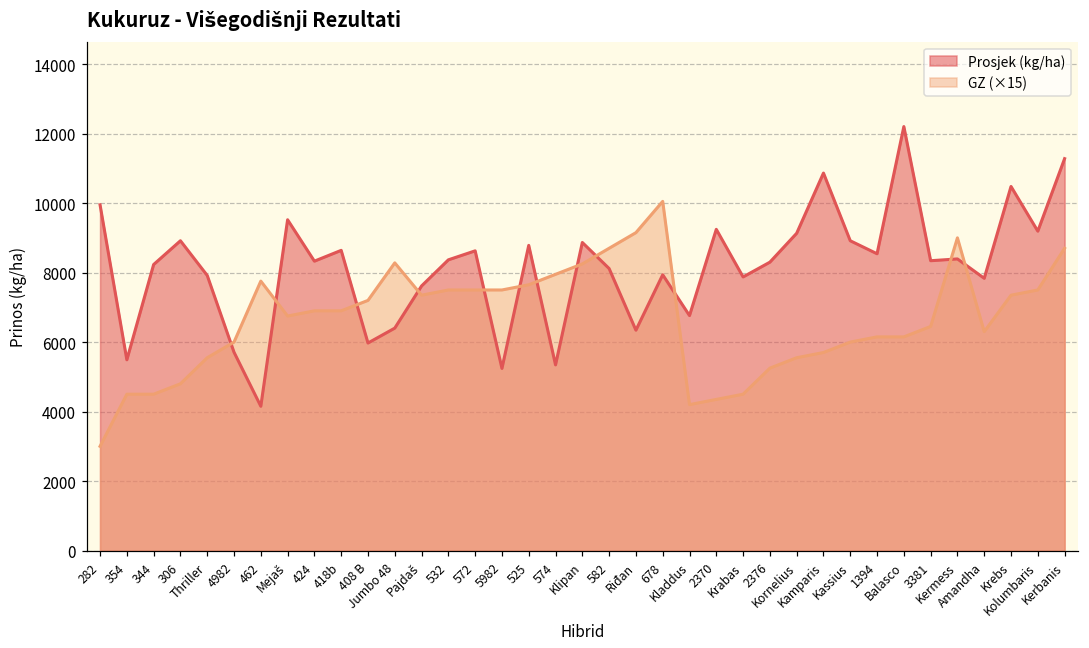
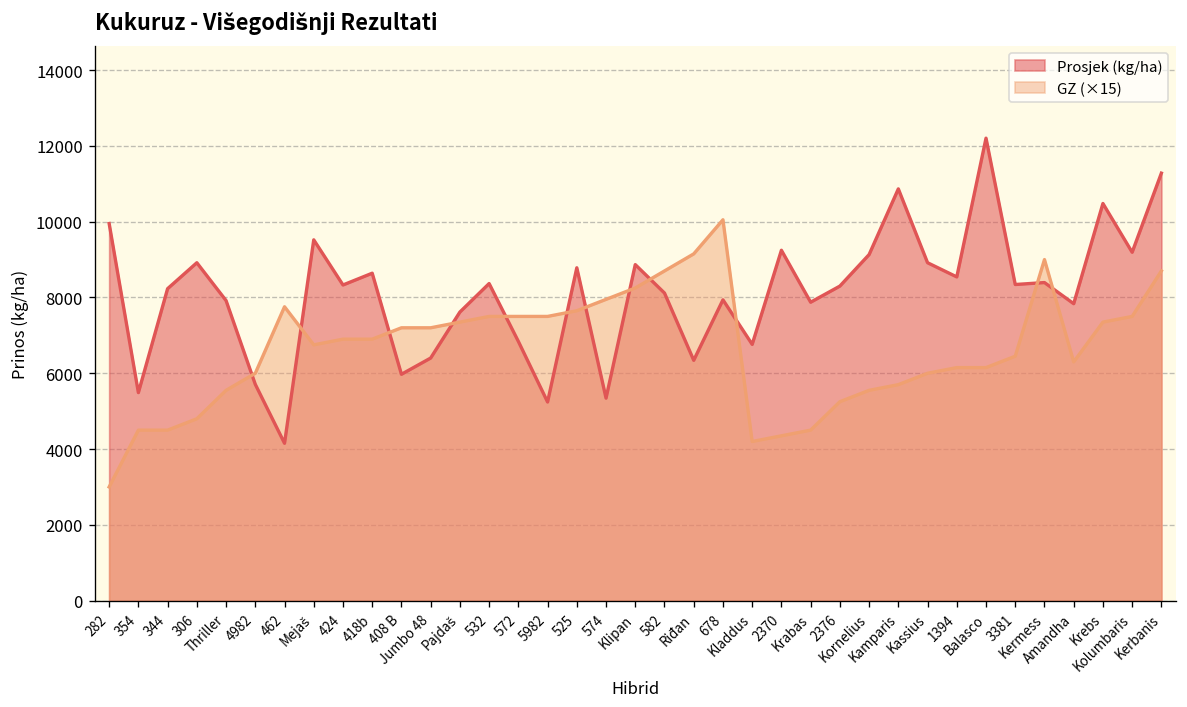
GZ (×15), Jumbo 48: 8300 -> 7200
Prosjek (kg/ha), 572: 8600 -> 6800
